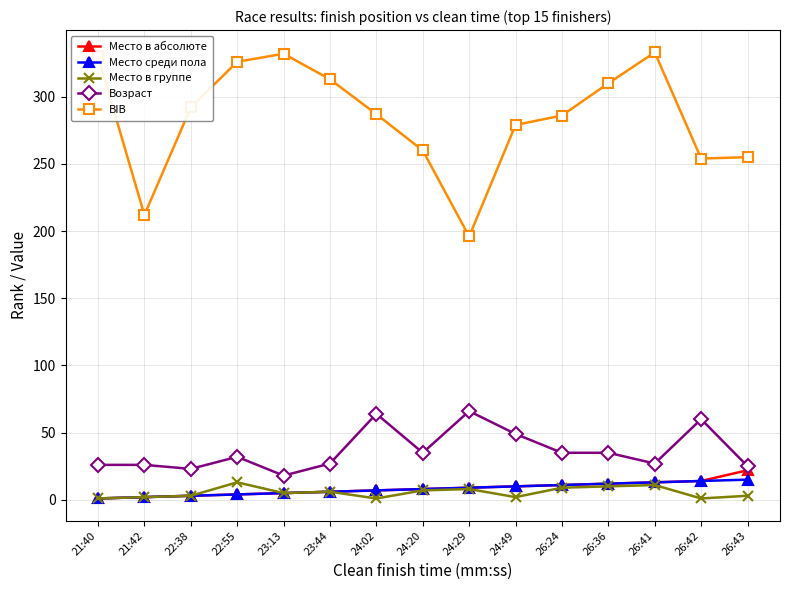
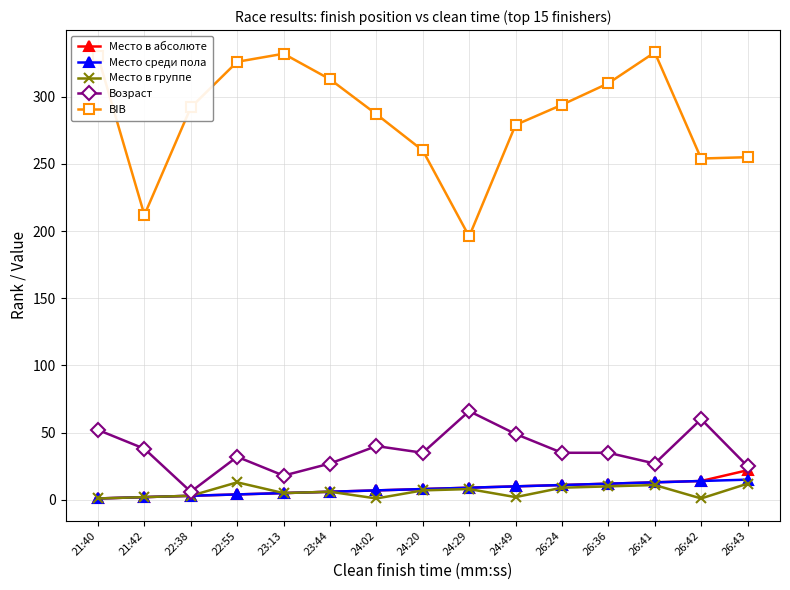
Возраст, 21:40: 26 -> 52
Возраст, 21:42: 26 -> 38
Возраст, 22:38: 23 -> 6
Возраст, 24:02: 64 -> 40
BIB, 26:24: 286 -> 294
Место в группе, 26:43: 3 -> 12
